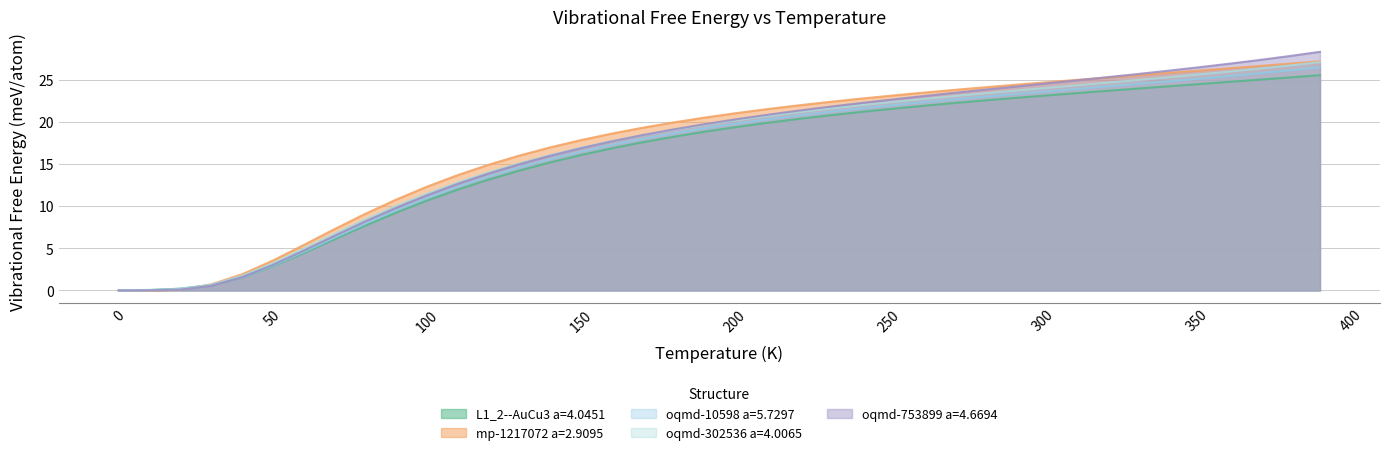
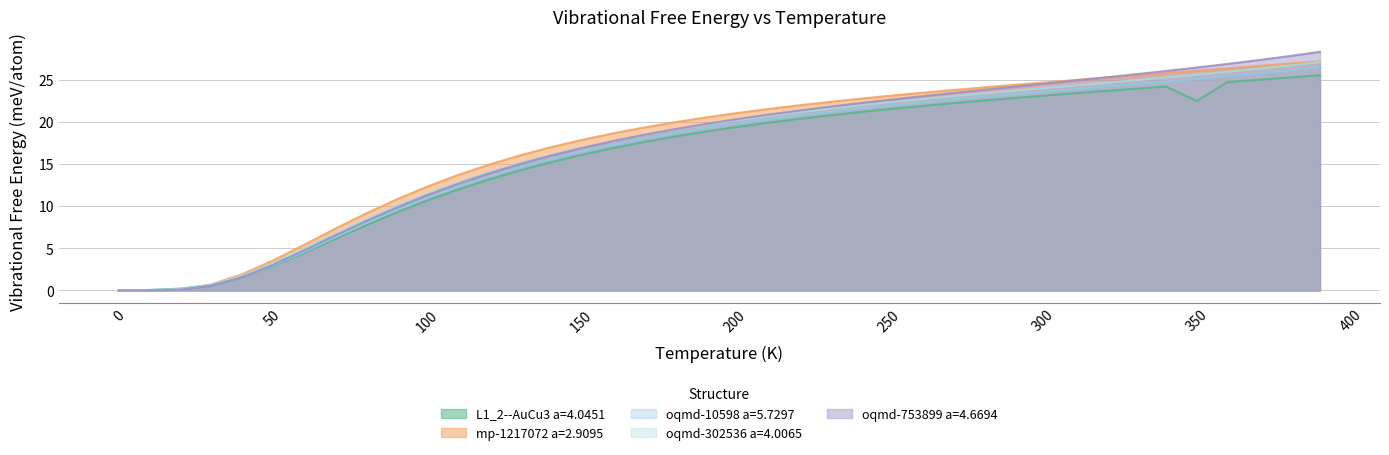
L1_2--AuCu3 a=4.0451, 350: 24 -> 22
